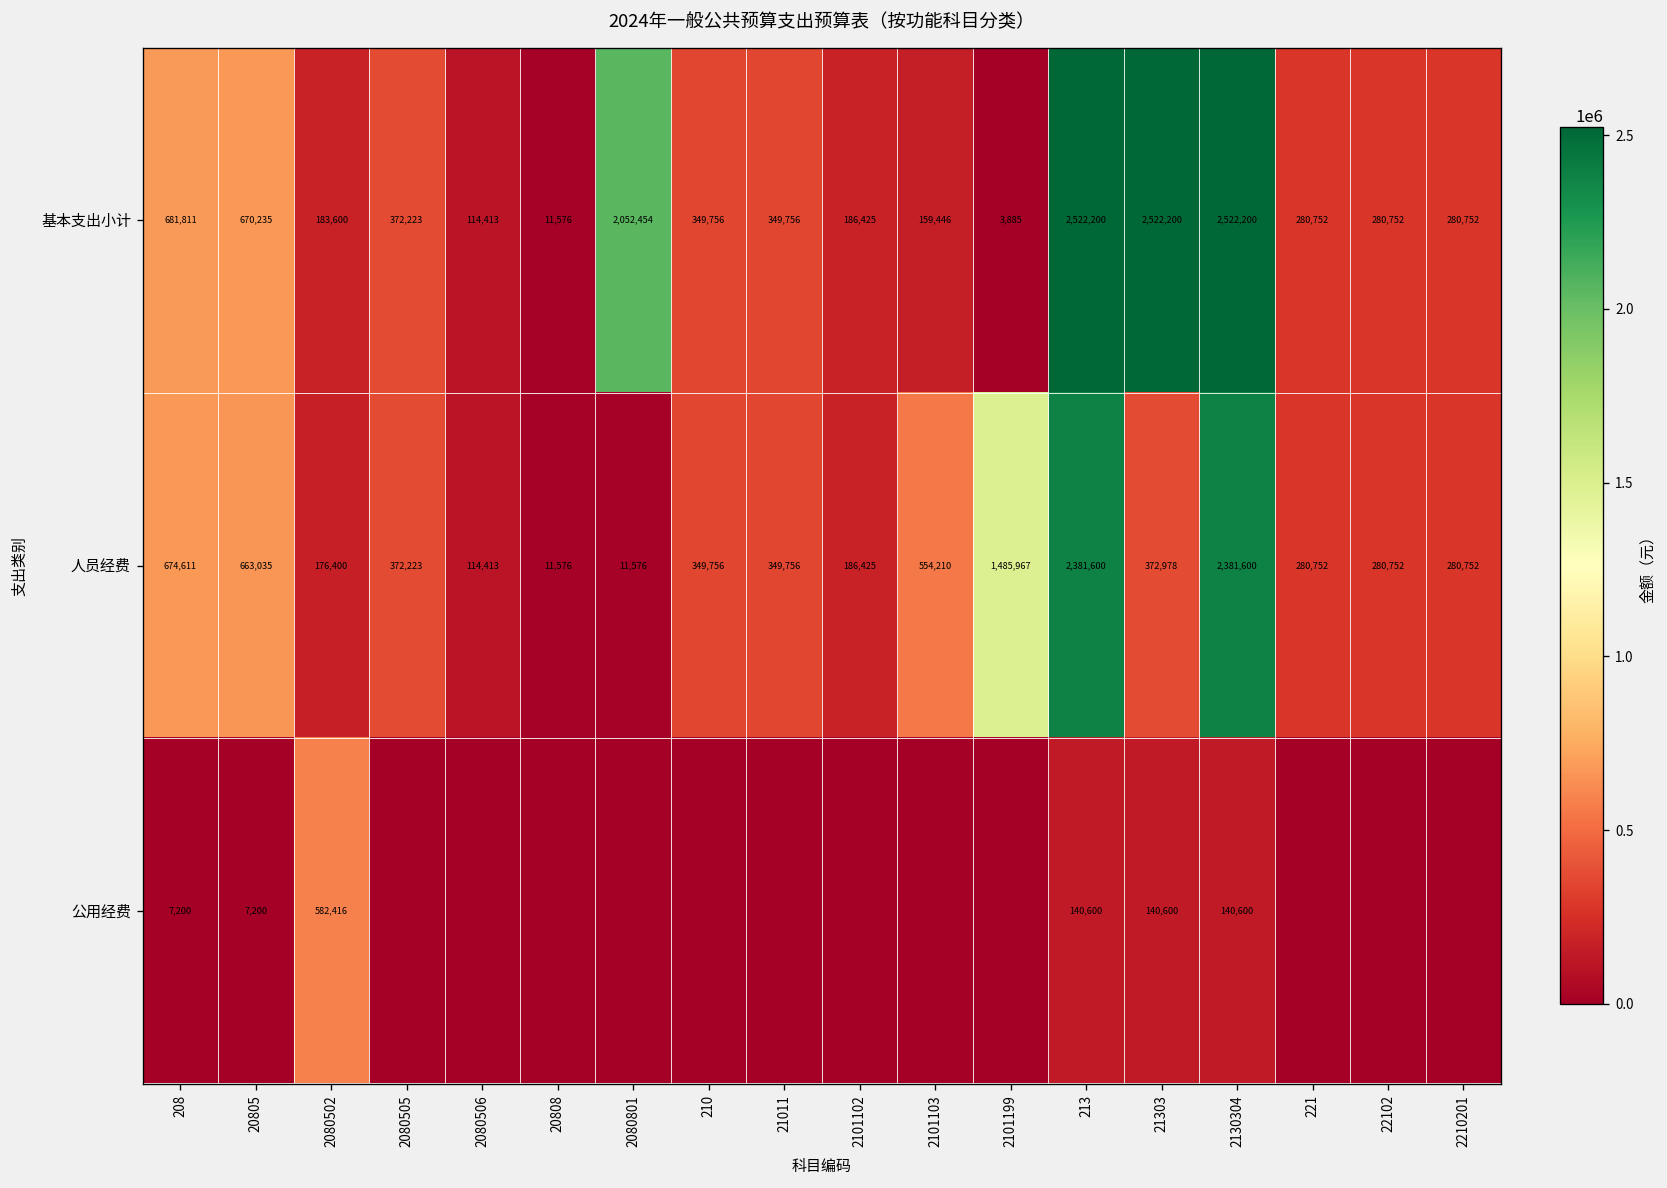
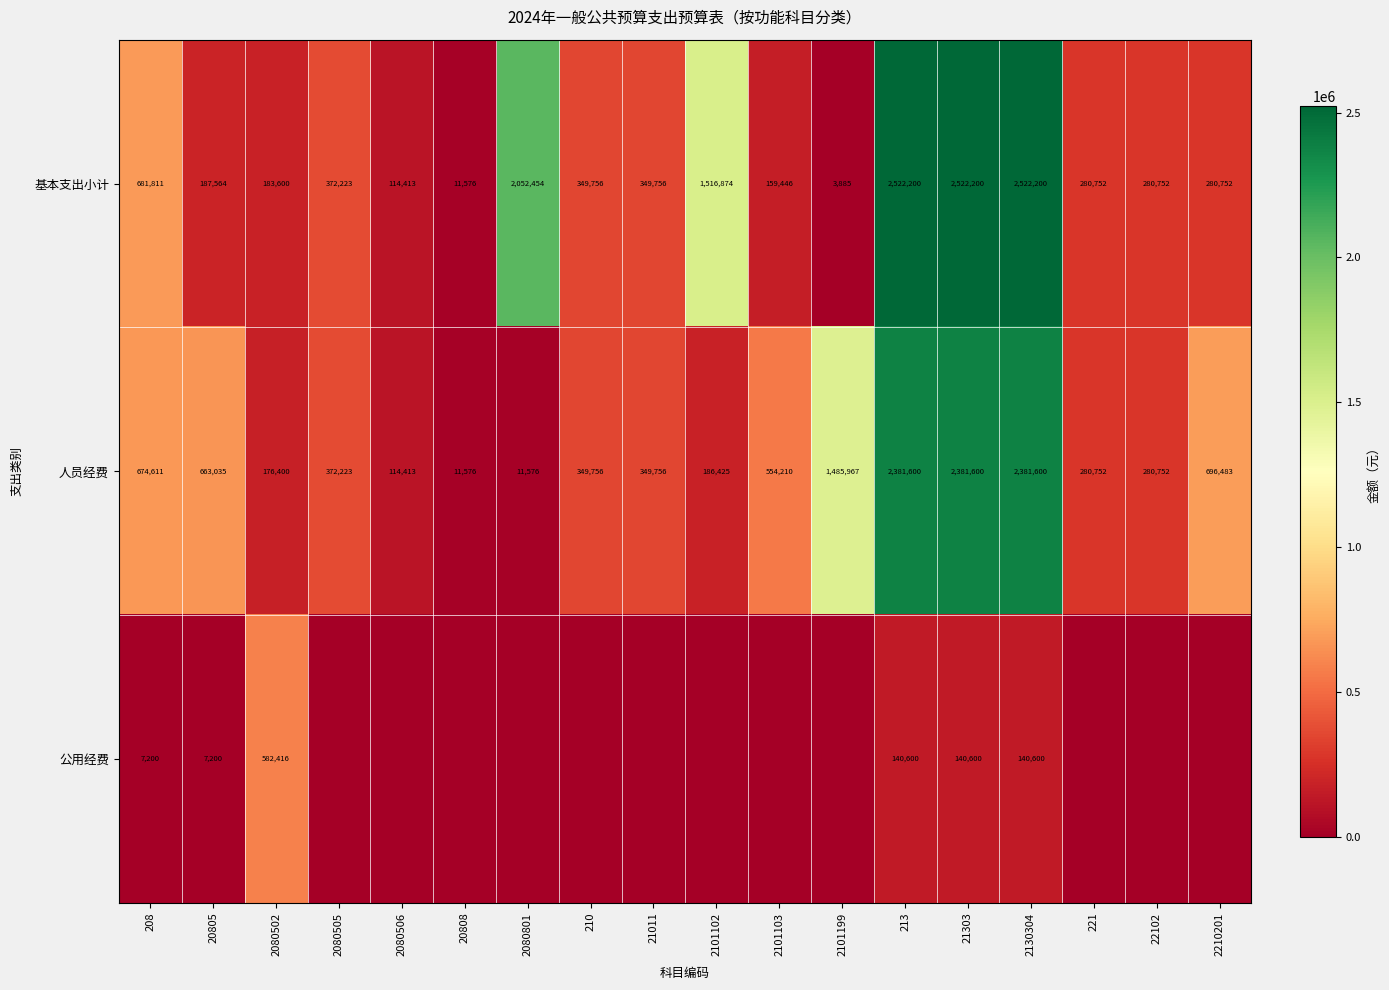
基本支出小计, 20805: 670,235 -> 187,564
基本支出小计, 2101102: 186,425 -> 1,516,874
人员经费, 21303: 372,978 -> 2,381,600
人员经费, 2210201: 280,752 -> 696,483
